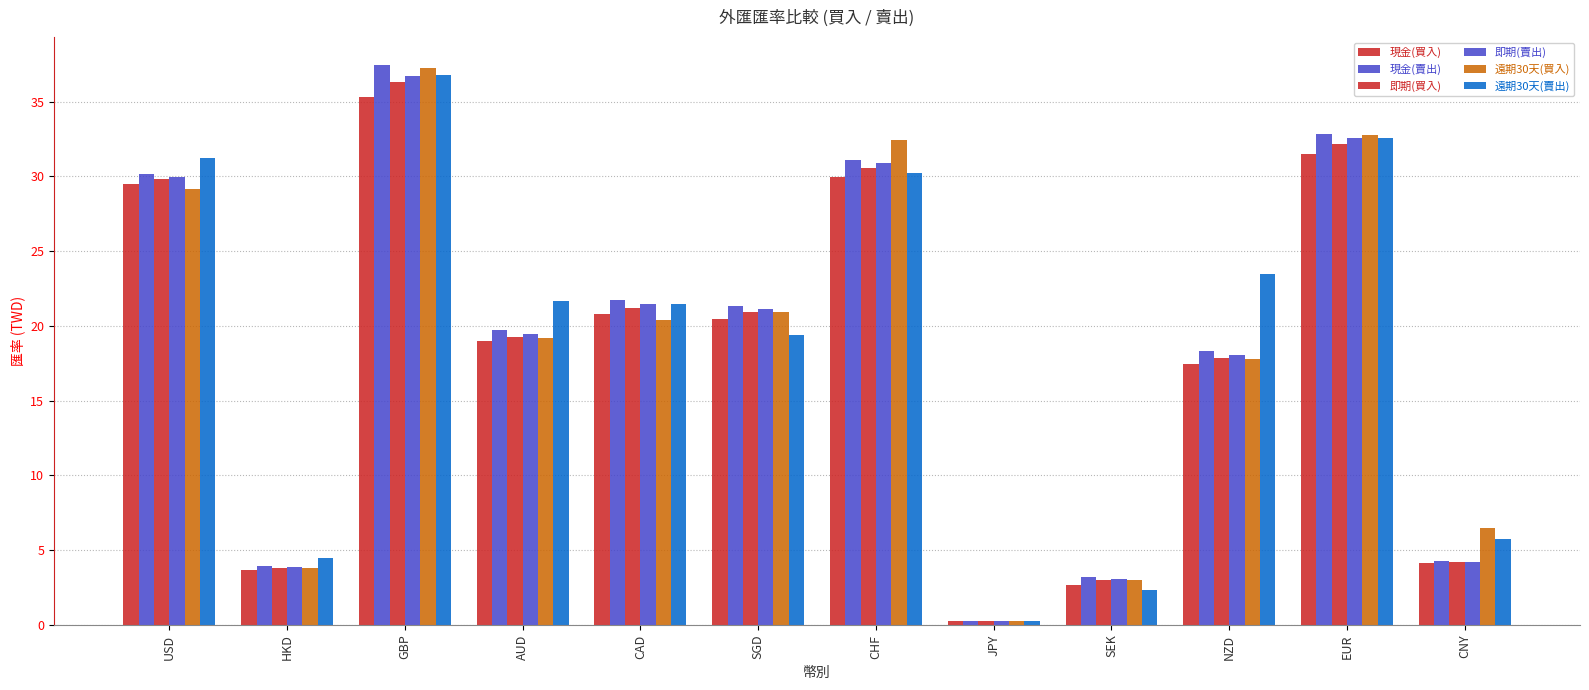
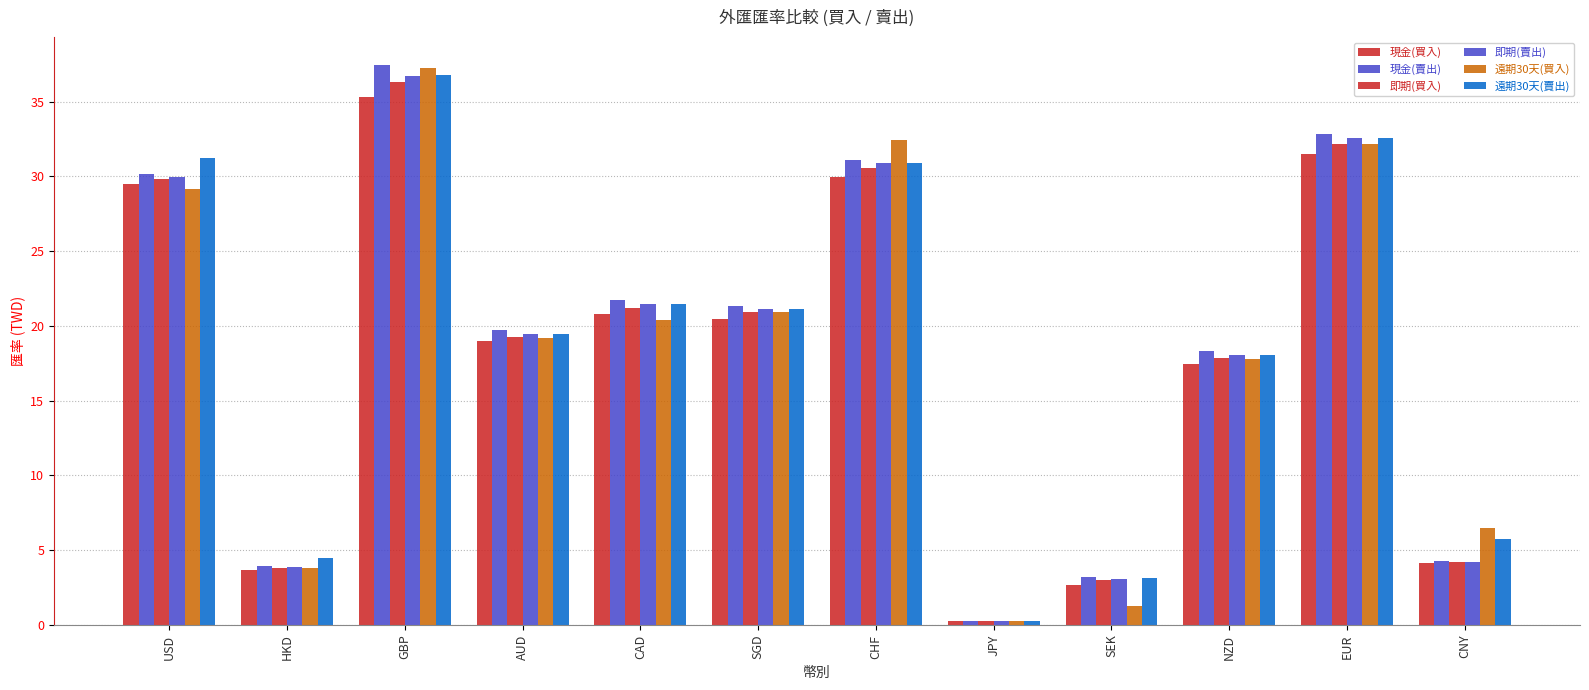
遠期30天(賣出), AUD: 21.6 -> 19.5
遠期30天(賣出), SGD: 19.4 -> 21.1
遠期30天(賣出), CHF: 30.2 -> 30.9
遠期30天(買入), SEK: 3.0 -> 1.3
遠期30天(賣出), SEK: 2.3 -> 3.1
遠期30天(賣出), NZD: 23.5 -> 18.0
遠期30天(買入), EUR: 32.8 -> 32.1
